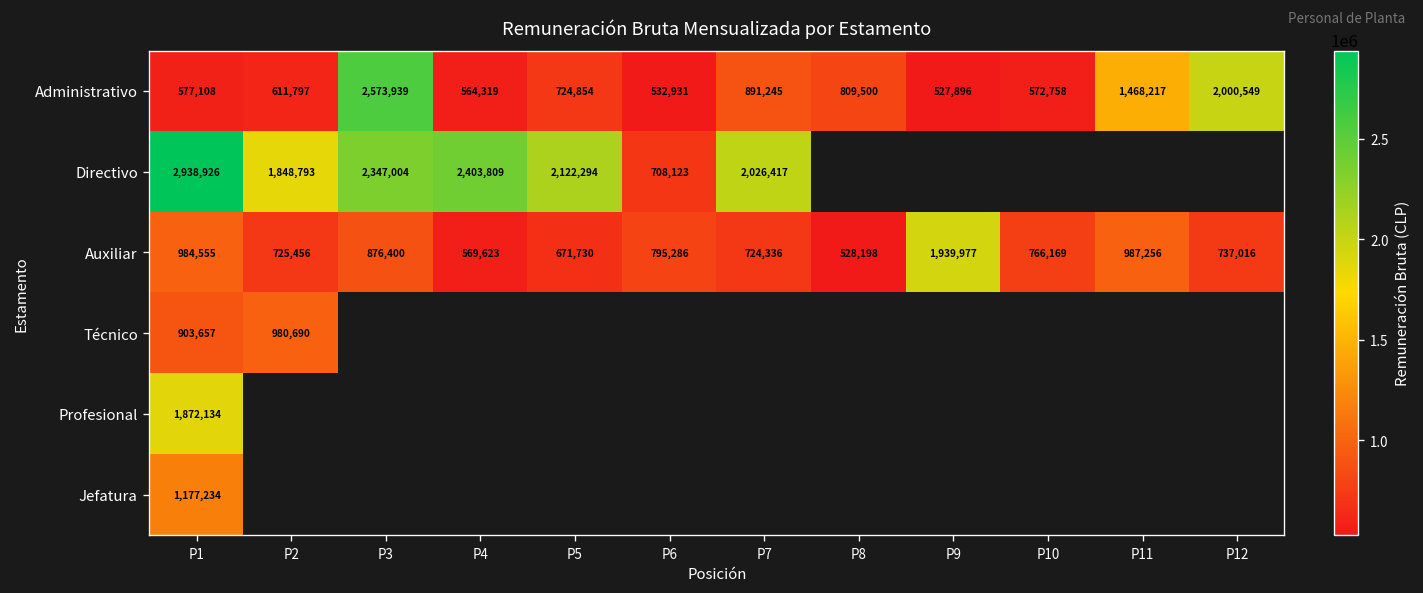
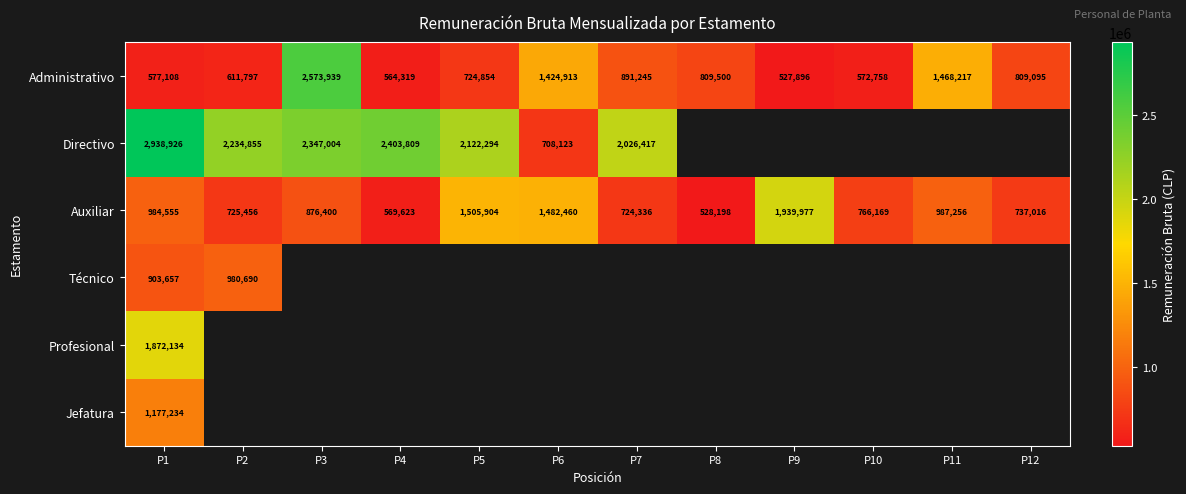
Administrativo, P6: 532,931 -> 1,424,913
Administrativo, P12: 2,000,549 -> 809,095
Directivo, P2: 1,848,793 -> 2,234,855
Auxiliar, P5: 671,730 -> 1,505,904
Auxiliar, P6: 795,286 -> 1,482,460
